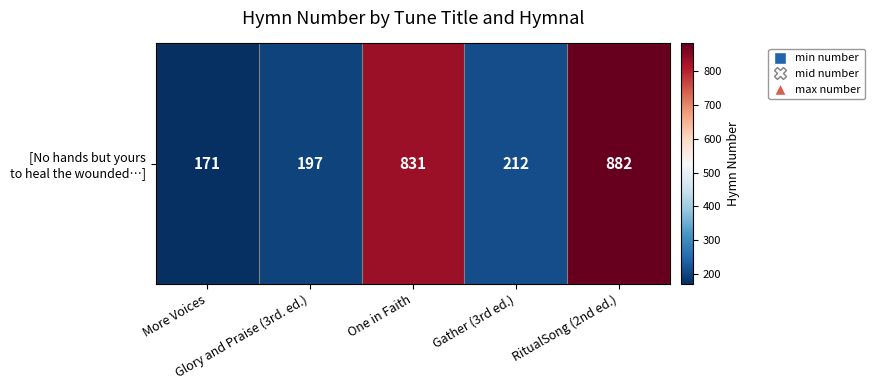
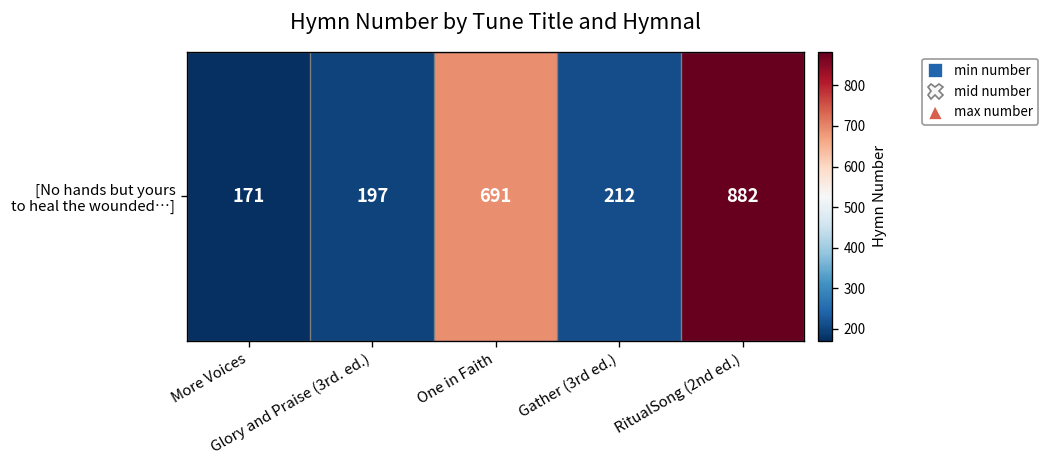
[No hands but yours to heal the wounded…], One in Faith: 831 -> 691
